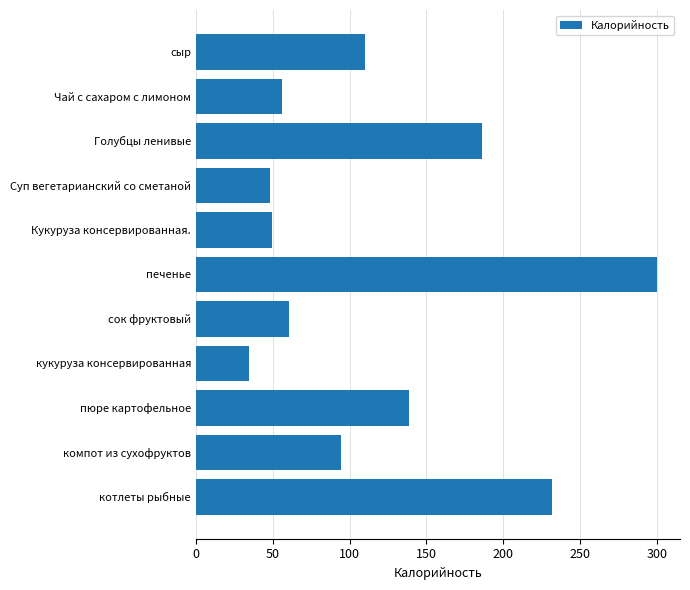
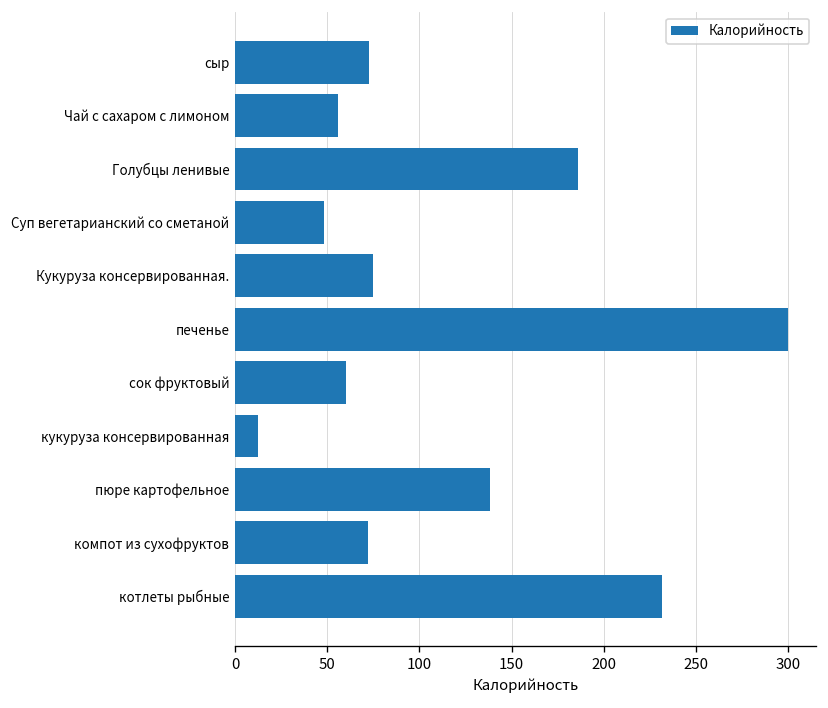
сыр: 110 -> 73
Кукуруза консервированная.: 50 -> 75
кукуруза консервированная: 35 -> 13
компот из сухофруктов: 94 -> 72
